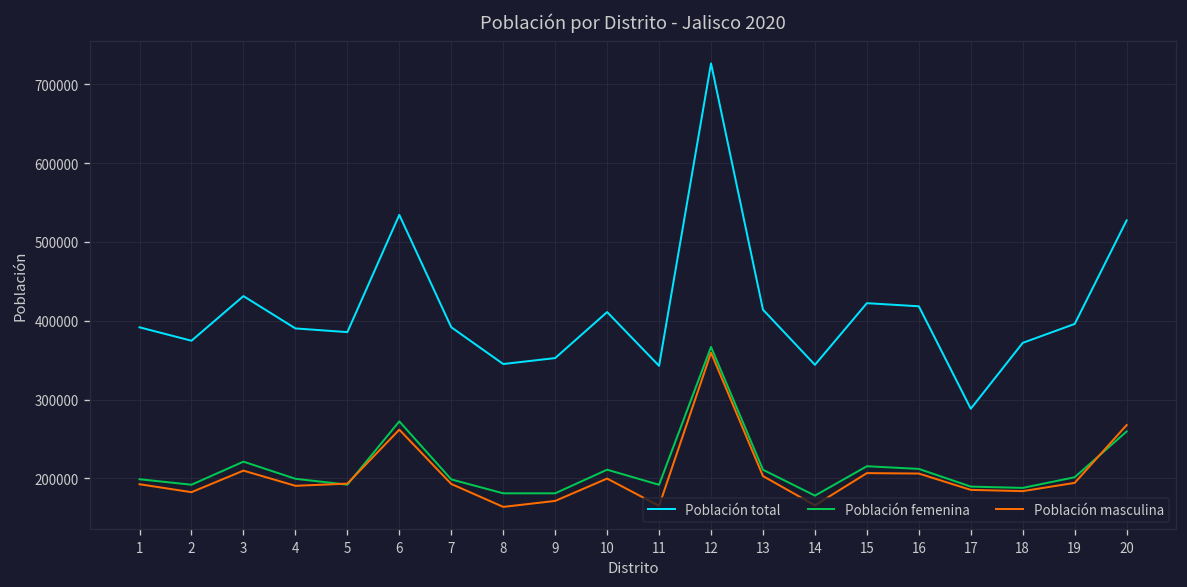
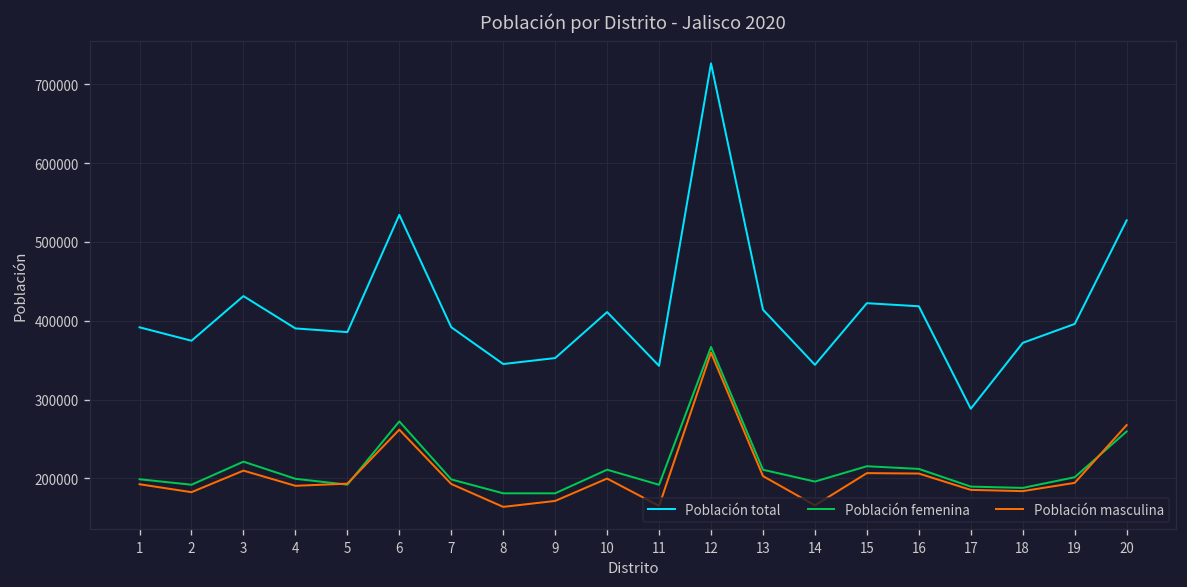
Población femenina, 14: 180000 -> 200000
